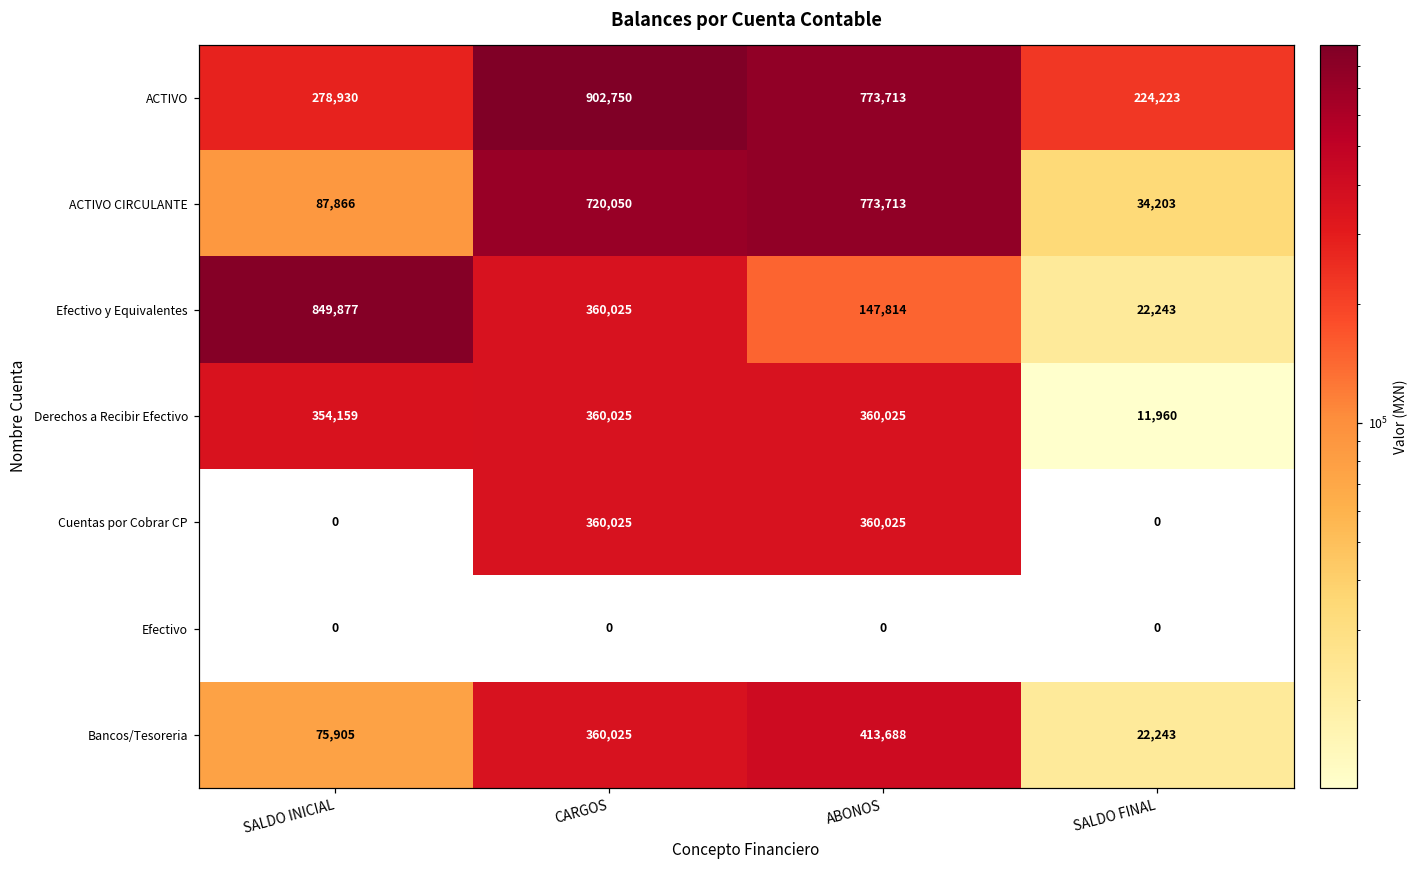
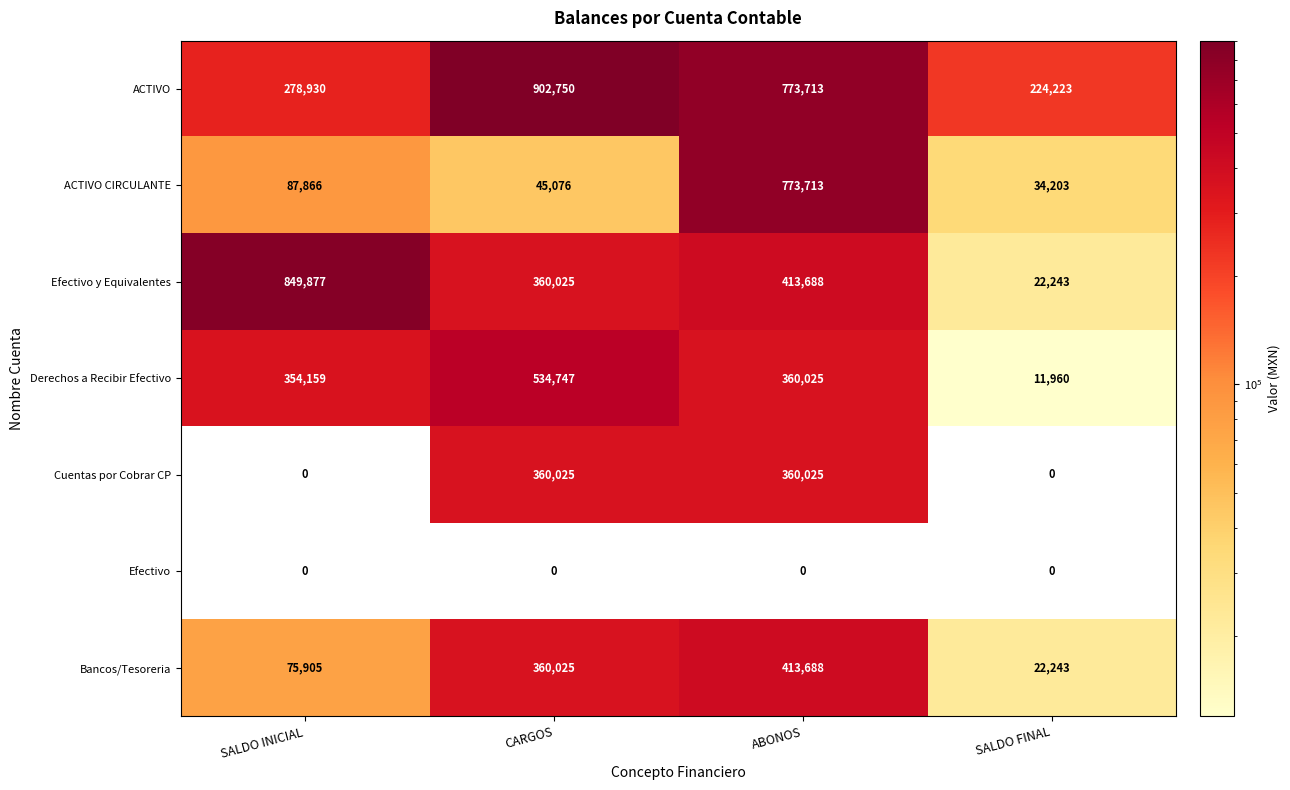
ACTIVO CIRCULANTE, CARGOS: 720,050 -> 45,076
Efectivo y Equivalentes, ABONOS: 147,814 -> 413,688
Derechos a Recibir Efectivo, CARGOS: 360,025 -> 534,747
